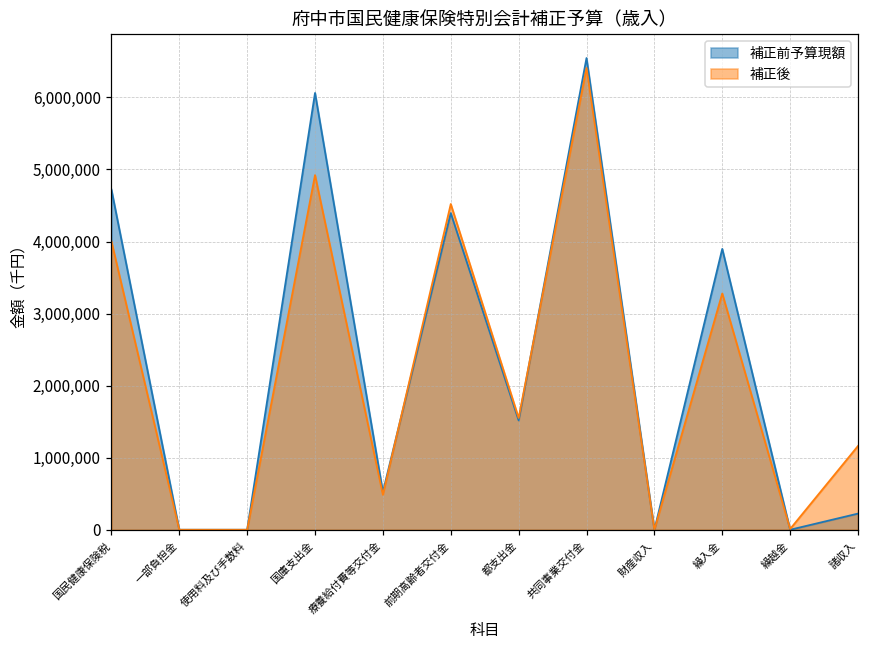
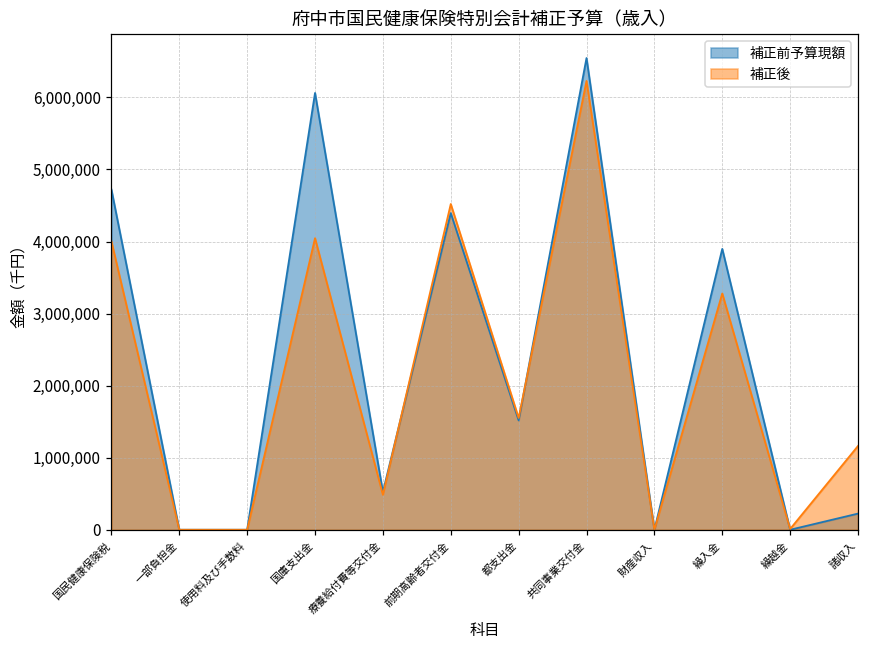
補正後, 国庫支出金: 4,900,000 -> 4,000,000
補正後, 共同事業交付金: 6,400,000 -> 6,200,000
